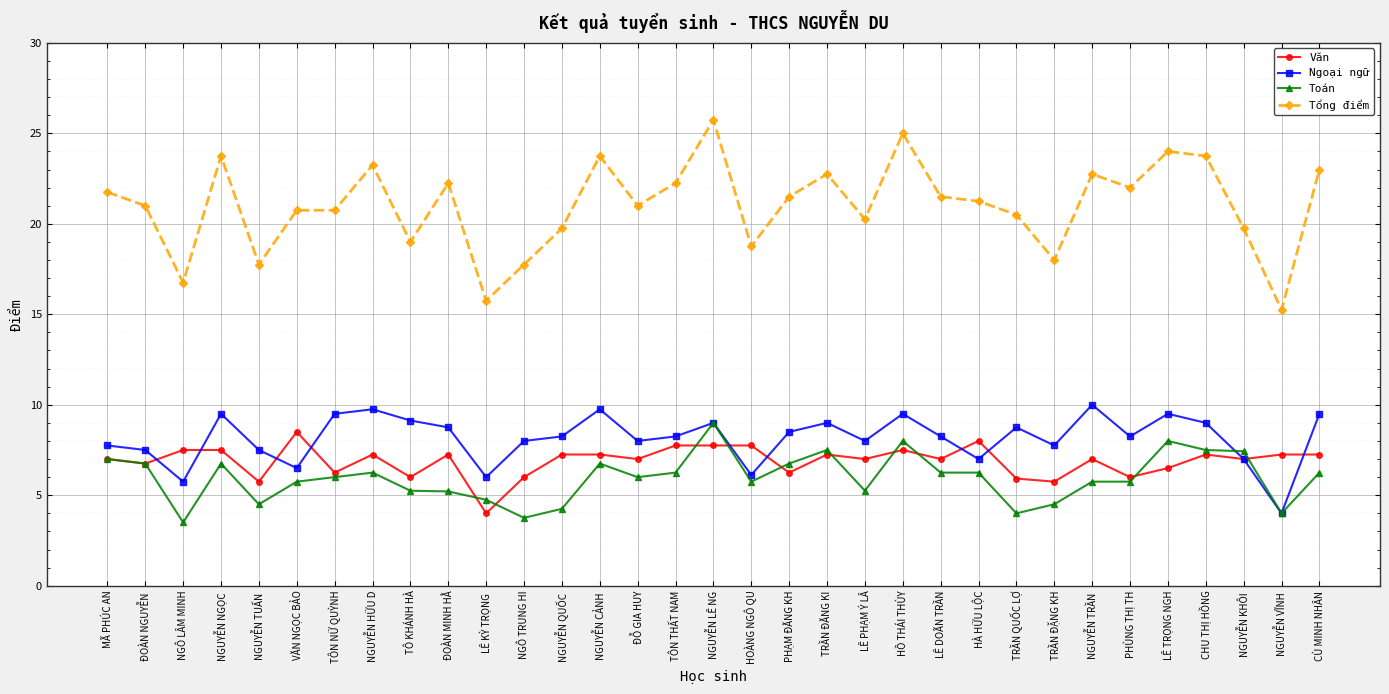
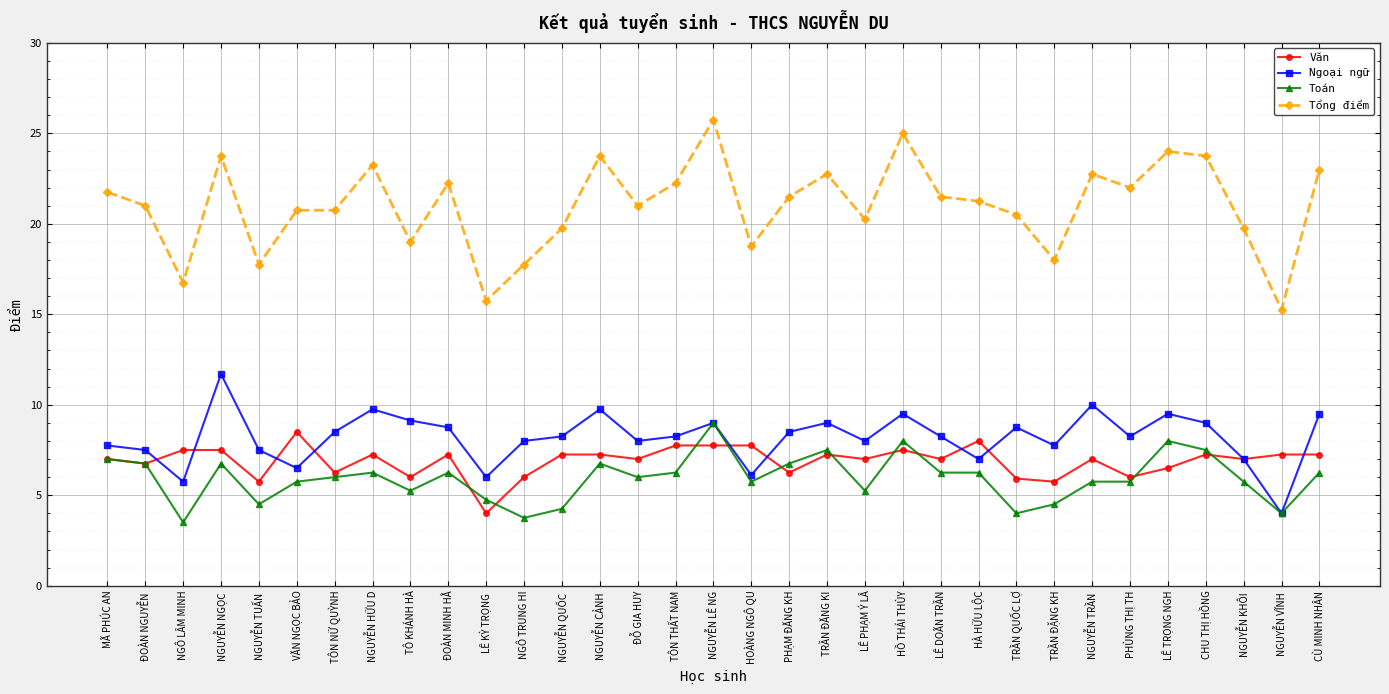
Ngoại ngữ, NGUYỄN NGỌC: 9.5 -> 11.7
Ngoại ngữ, TÔN NỮ QUỲNH: 9.5 -> 8.5
Toán, ĐOÀN MINH HẰ: 5.2 -> 6.3
Toán, NGUYỄN KHÔI: 7.4 -> 5.8
